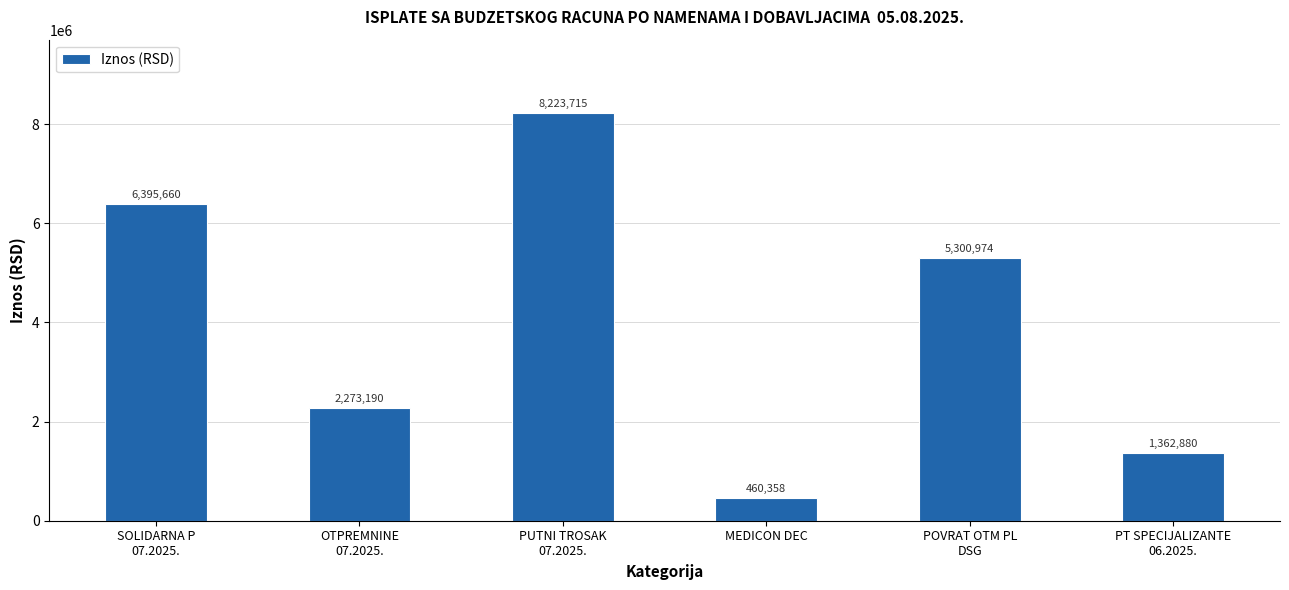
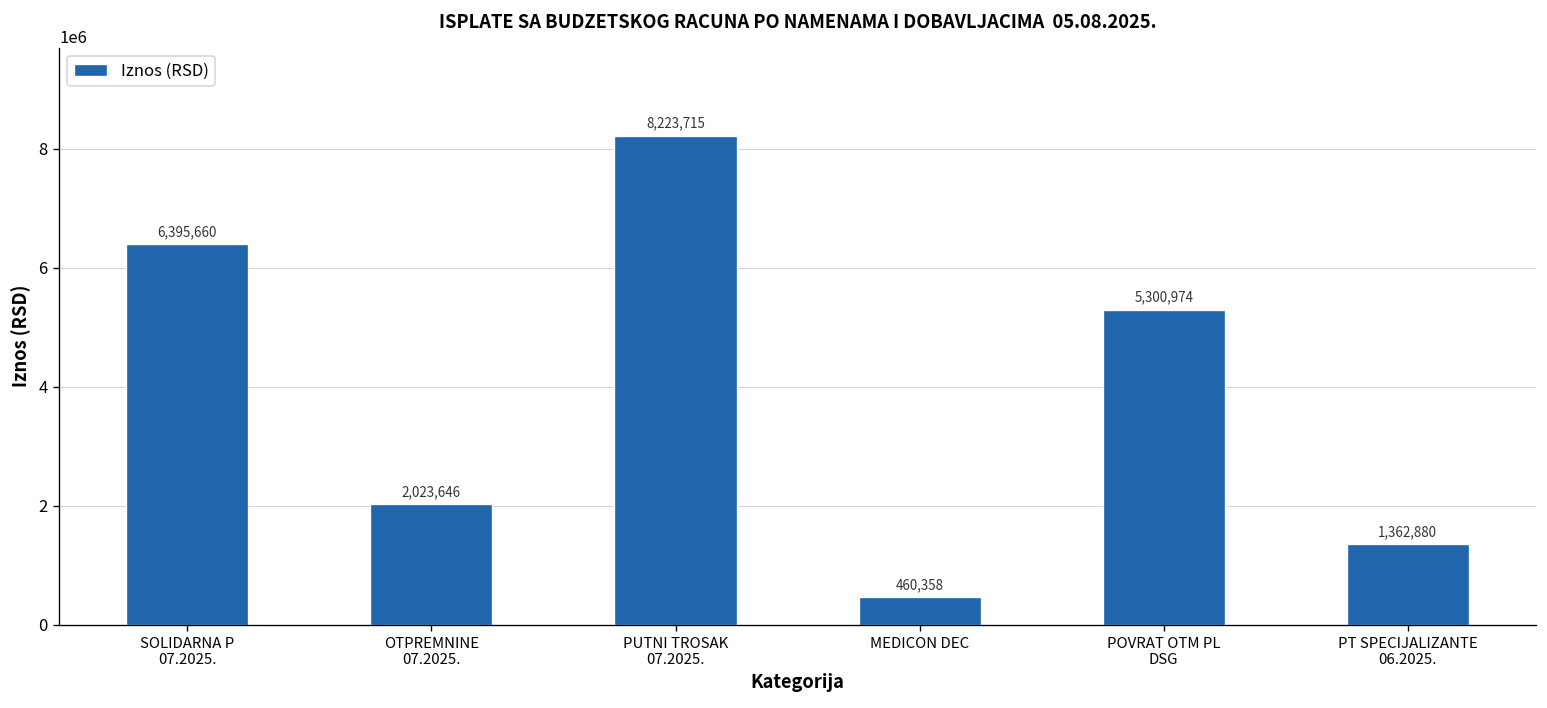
OTPREMNINE 07.2025.: 2,273,190 -> 2,023,646
